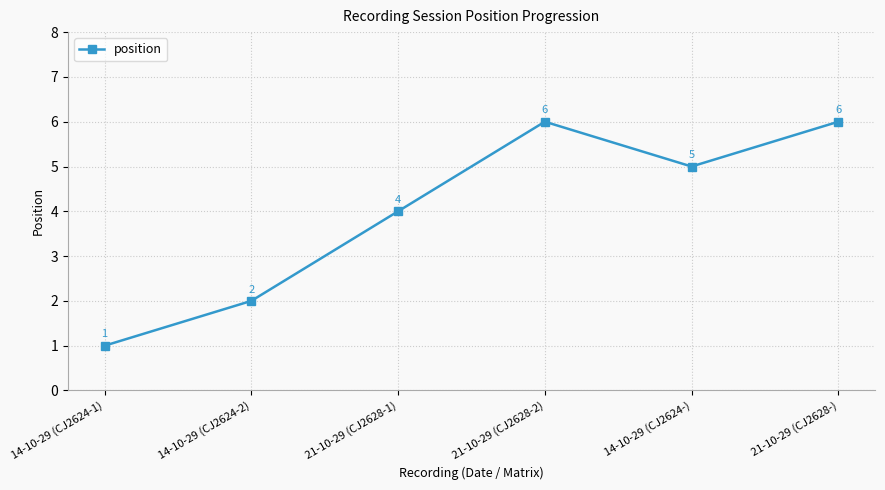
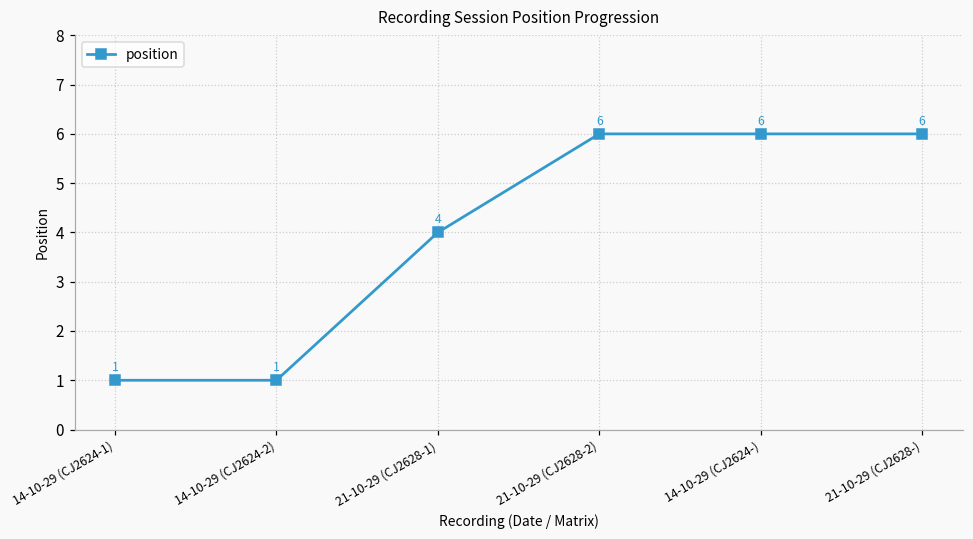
14-10-29 (CJ2624-2): 2 -> 1
14-10-29 (CJ2624-): 5 -> 6
